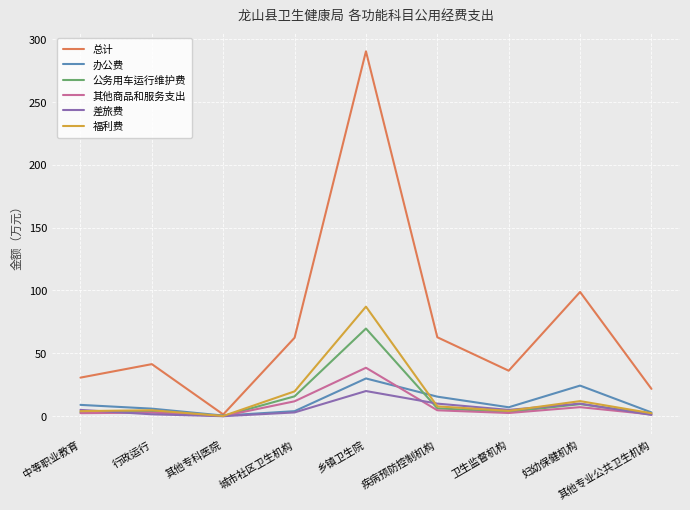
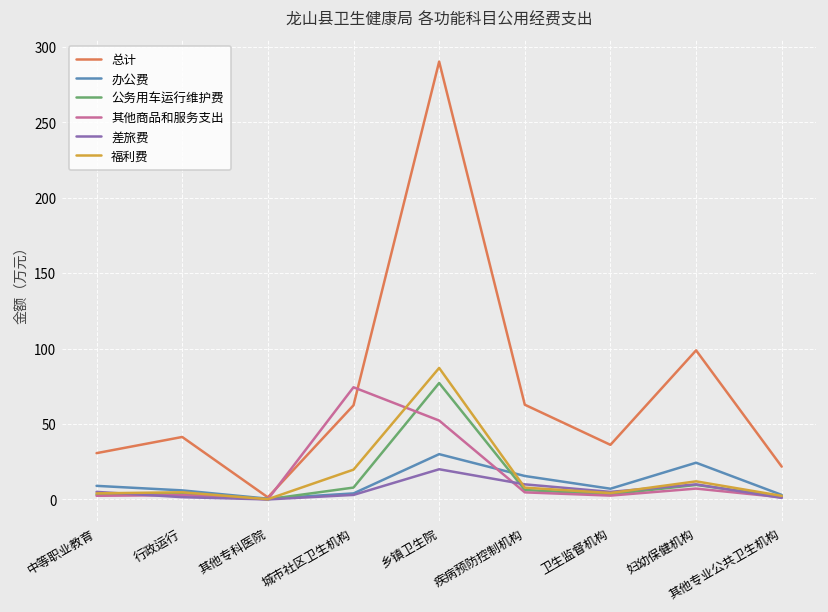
公务用车运行维护费, 城市社区卫生机构: 16 -> 8
其他商品和服务支出, 城市社区卫生机构: 12 -> 74
公务用车运行维护费, 乡镇卫生院: 70 -> 77
其他商品和服务支出, 乡镇卫生院: 39 -> 52
